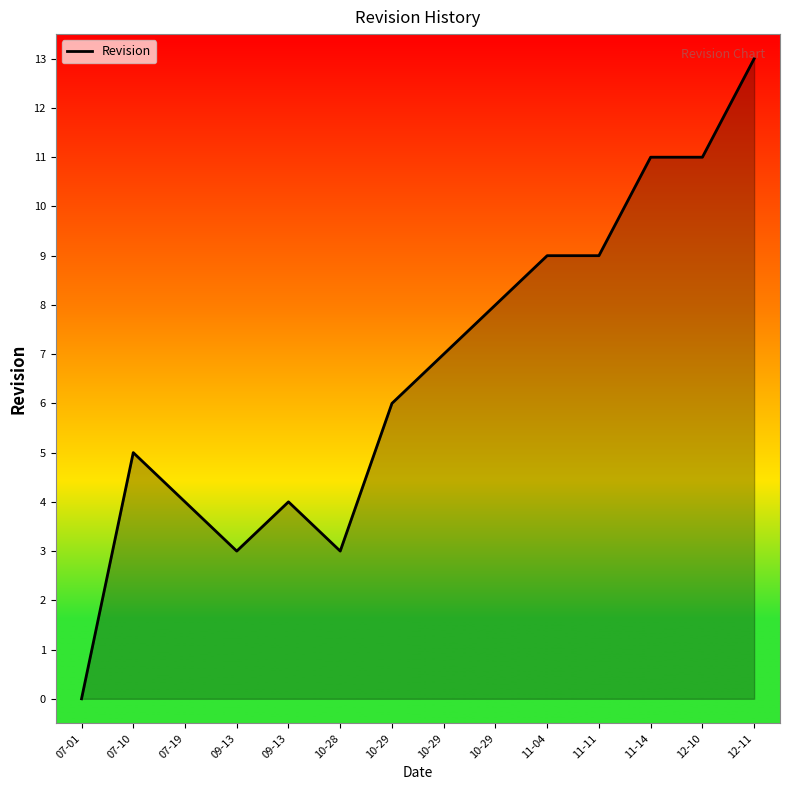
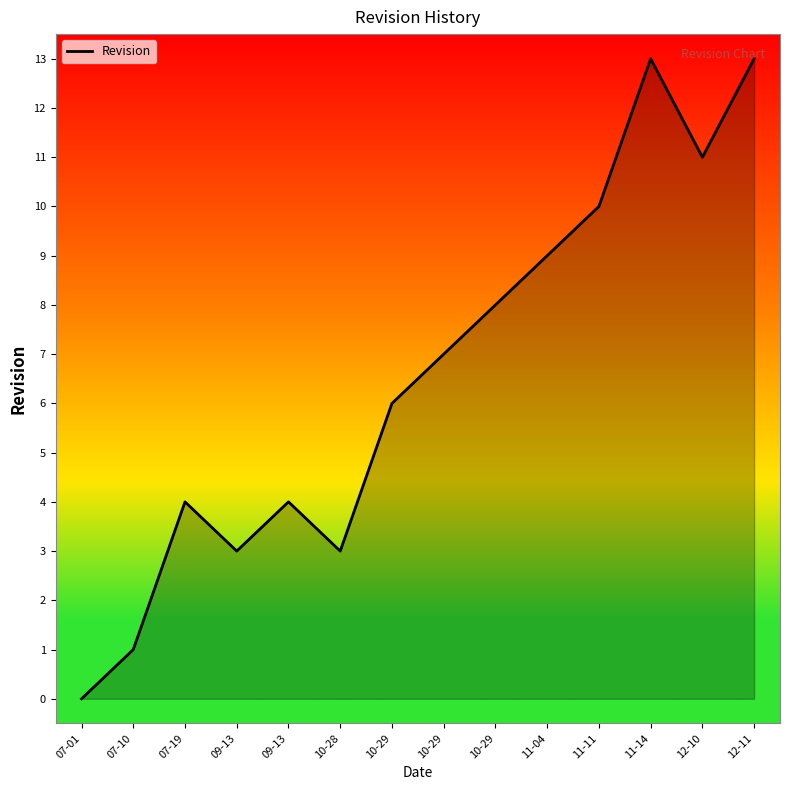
07-10: 5 -> 1
11-11: 9 -> 10
11-14: 11 -> 13
